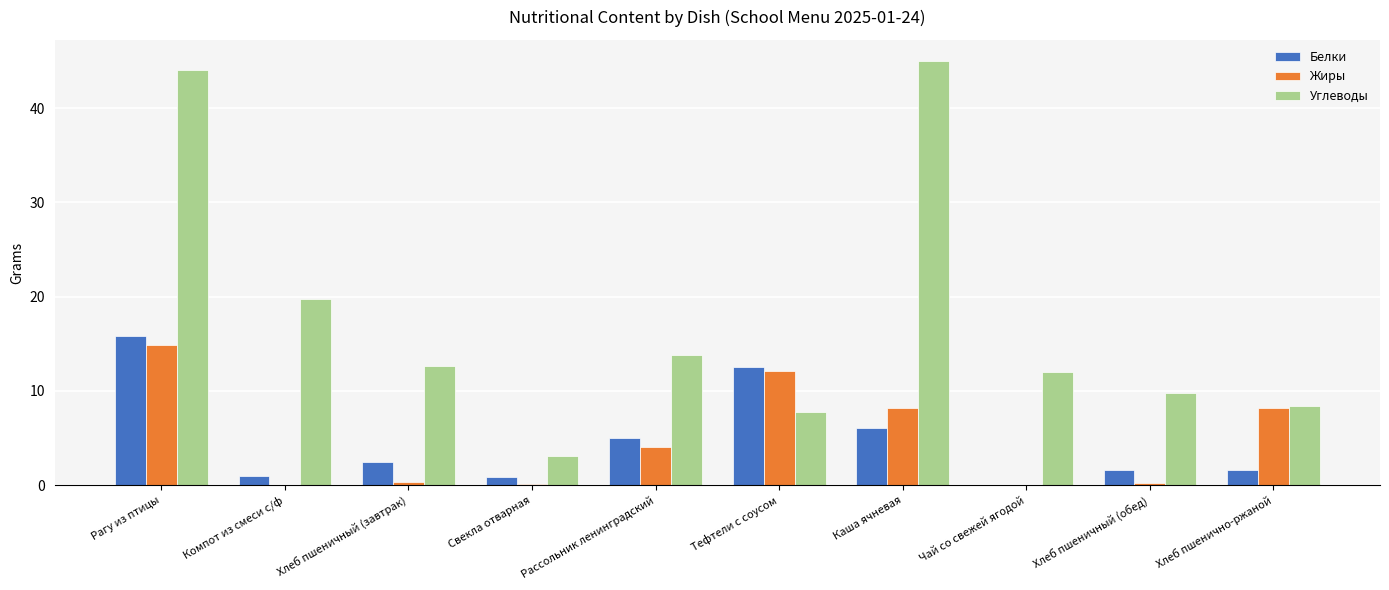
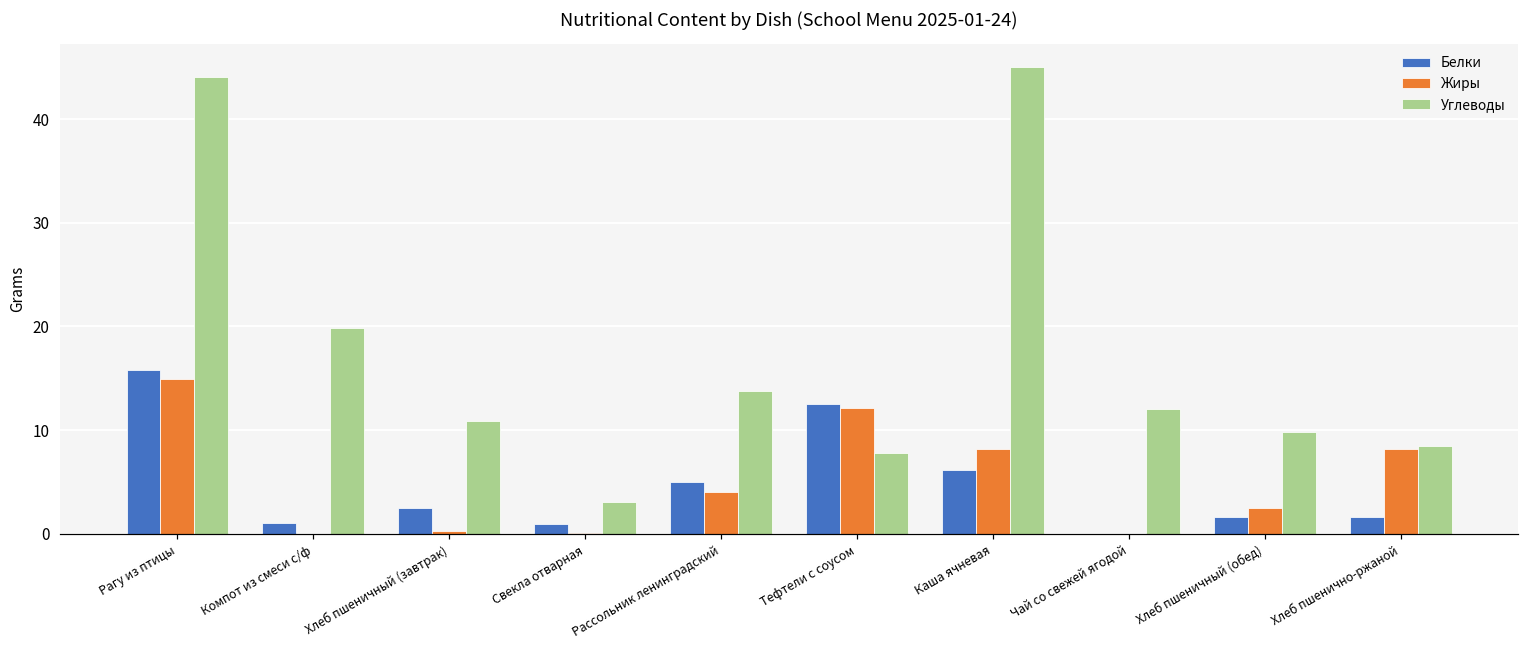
Углеводы, Хлеб пшеничный (завтрак): 13 -> 11
Жиры, Хлеб пшеничный (обед): 0 -> 3
